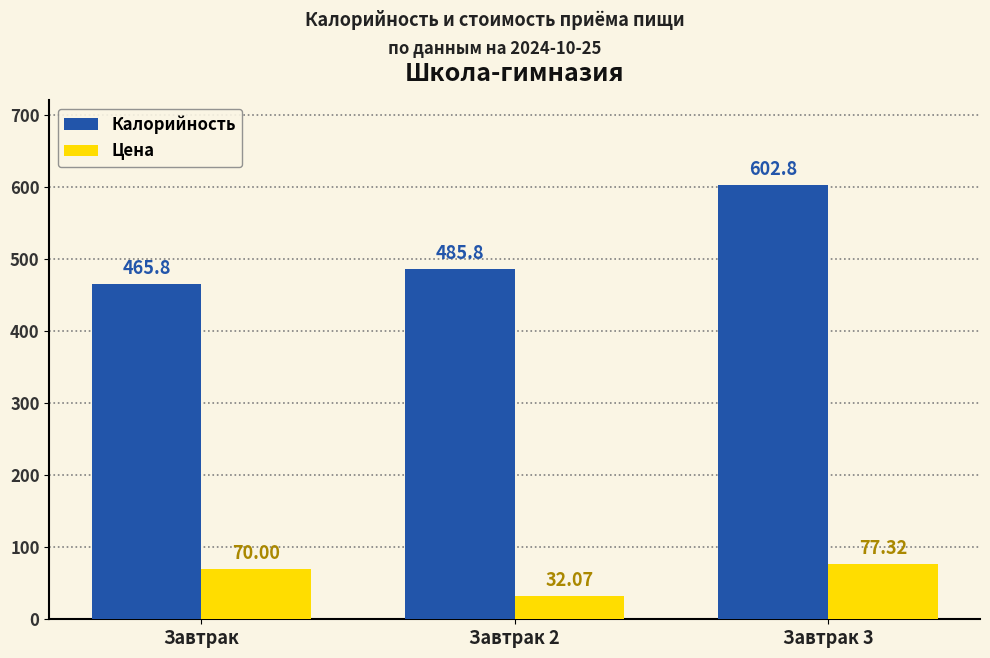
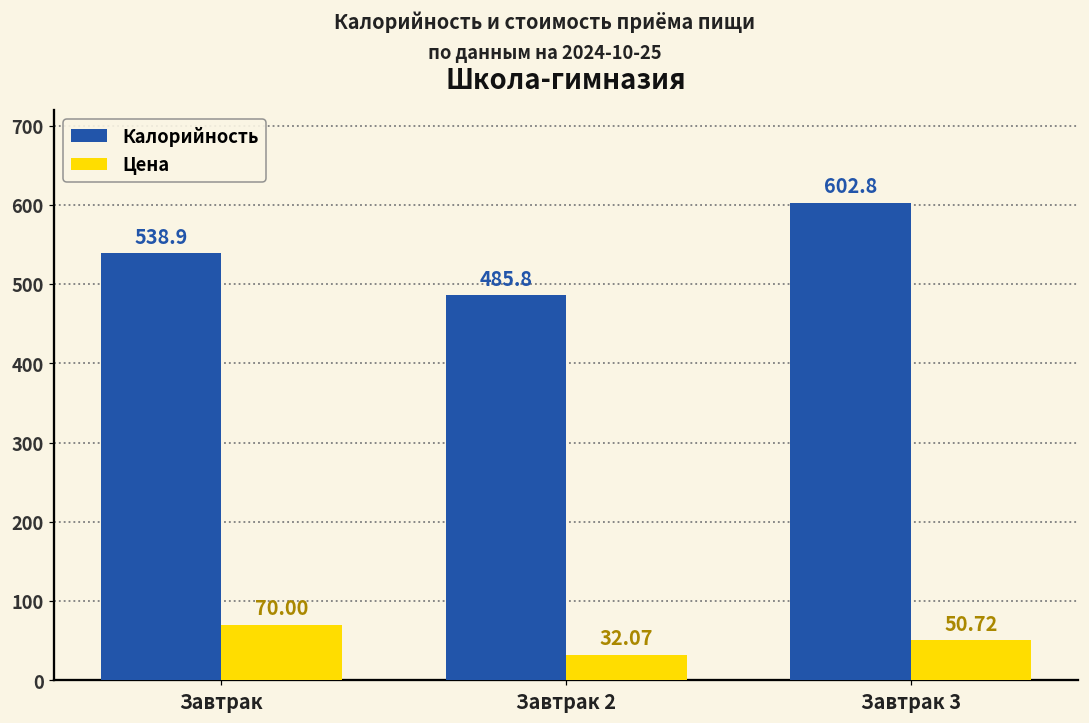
Калорийность, Завтрак: 465.8 -> 538.9
Цена, Завтрак 3: 77.32 -> 50.72
